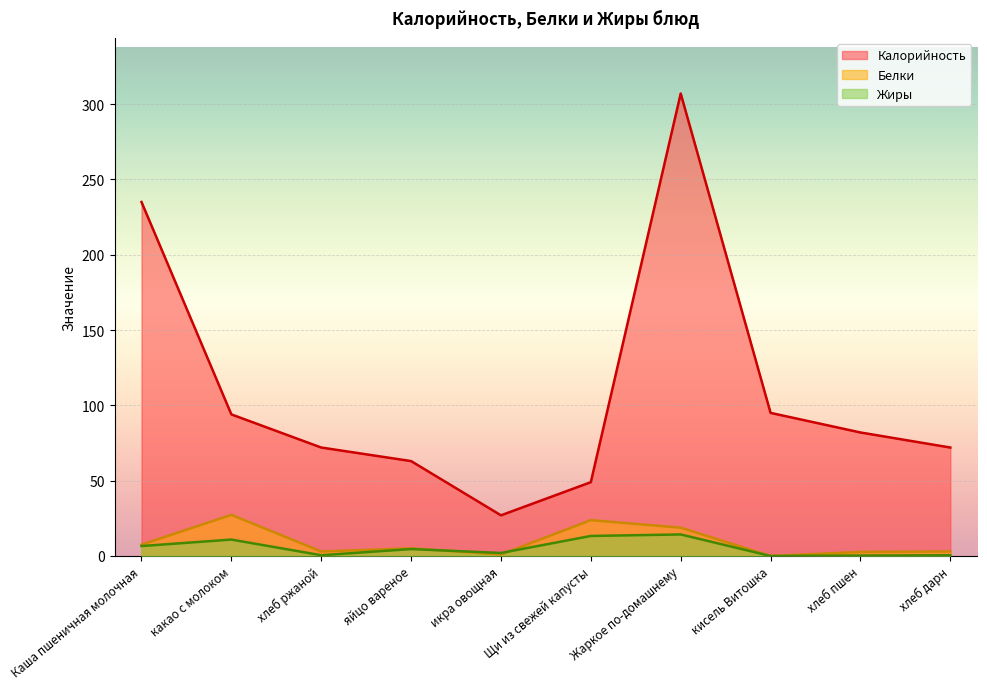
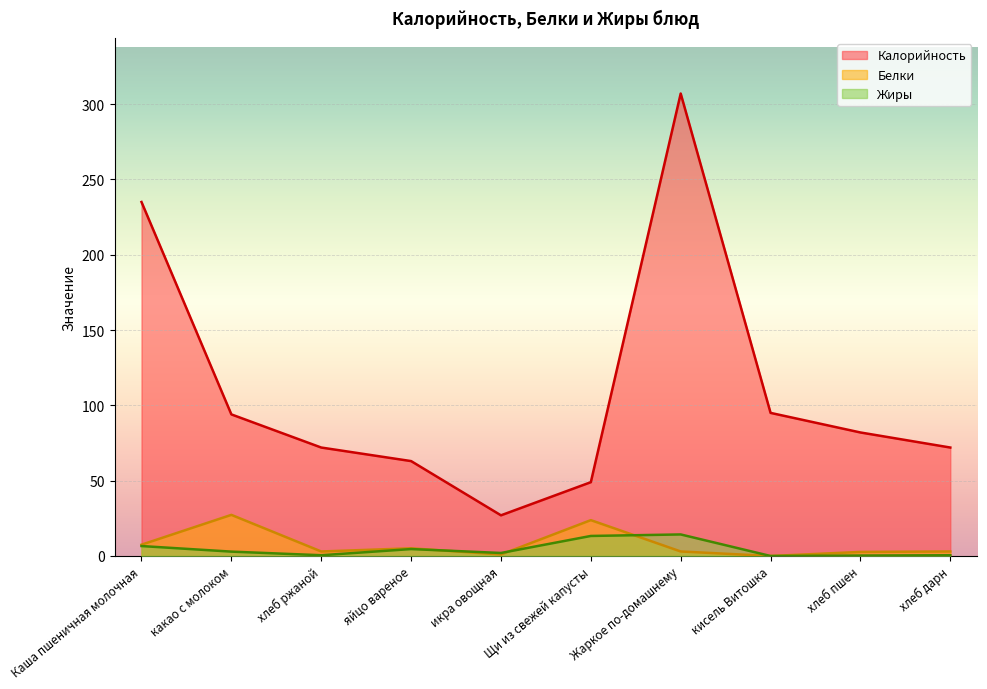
Жиры, какао с молоком: 11 -> 3
Белки, Жаркое по-домашнему: 19 -> 3
